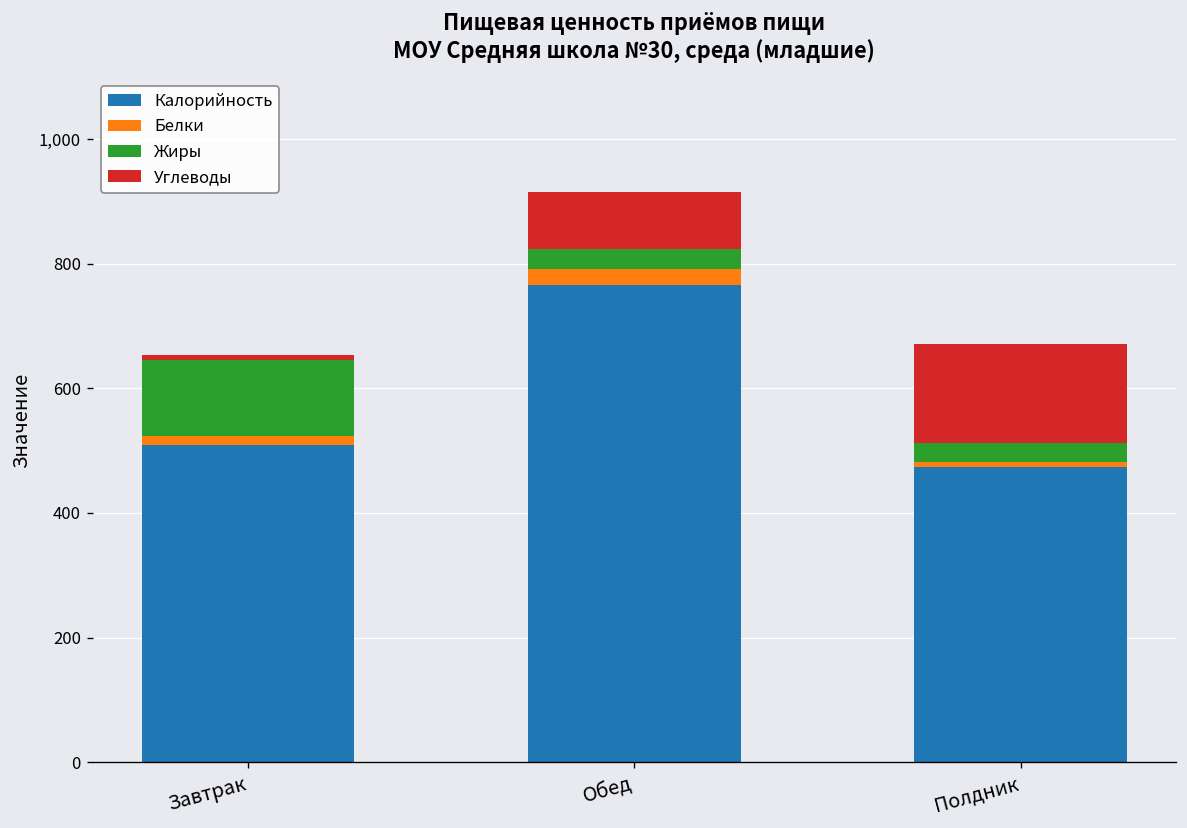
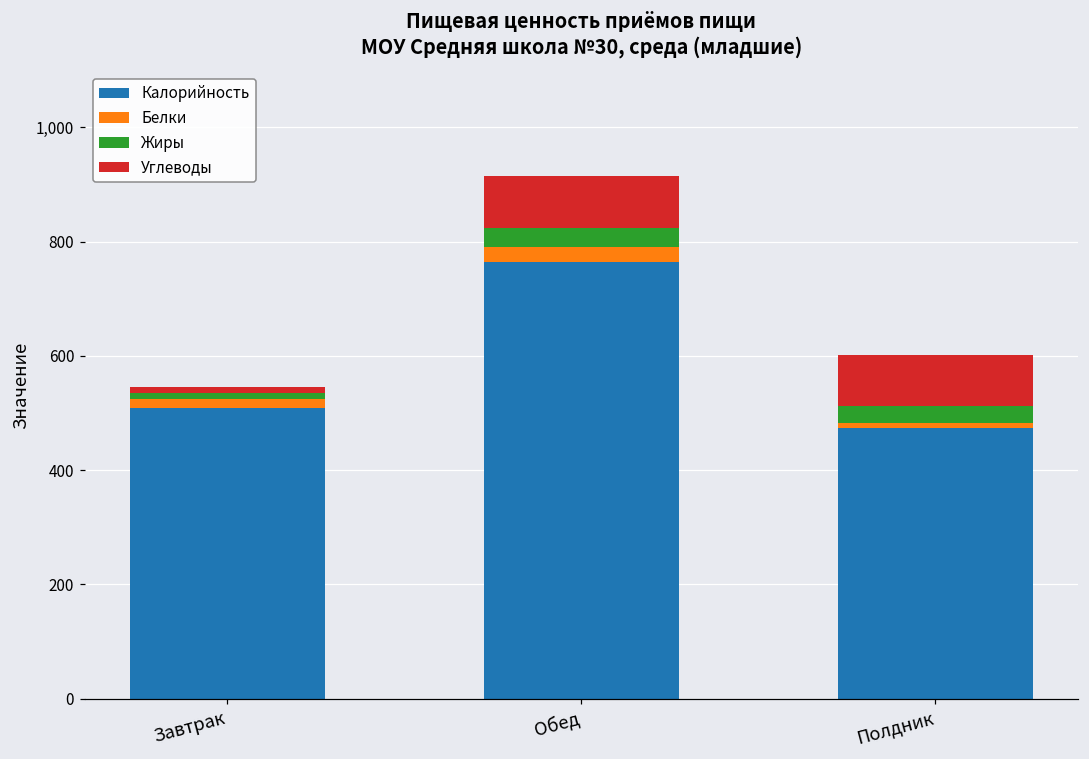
Жиры, Завтрак: 120 -> 10
Углеводы, Полдник: 160 -> 90
